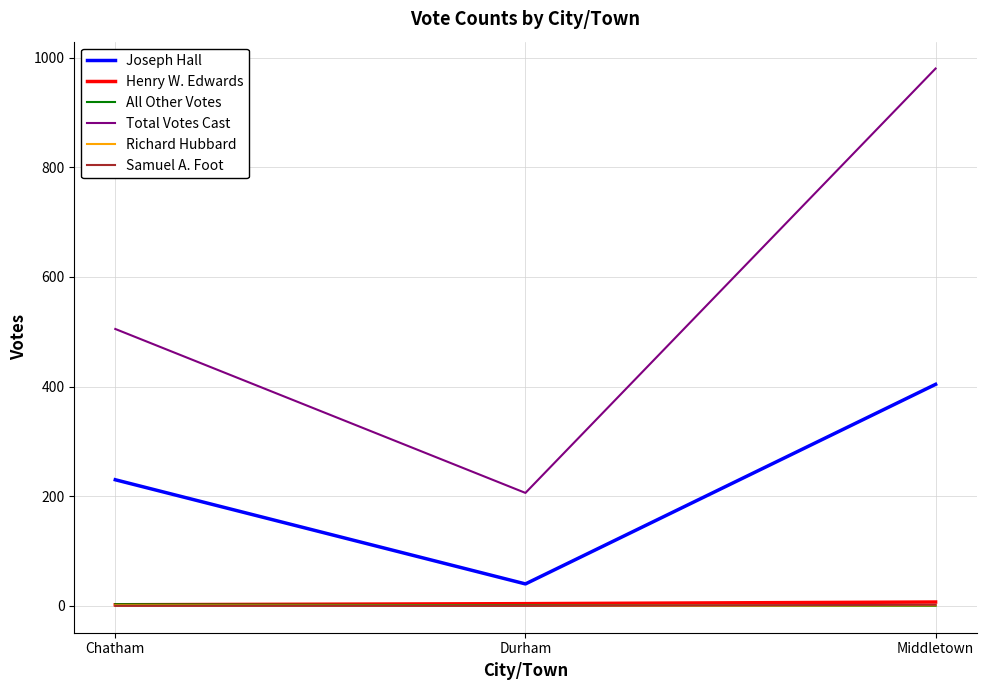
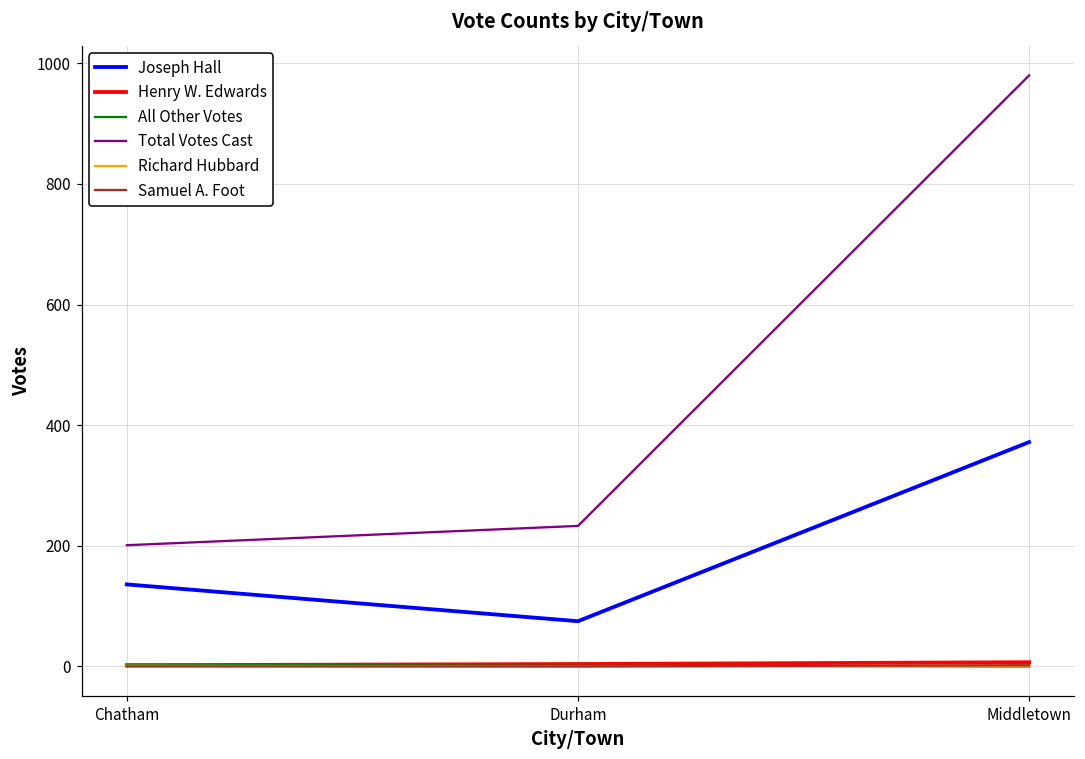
Joseph Hall, Chatham: 230 -> 140
Total Votes Cast, Chatham: 510 -> 200
Joseph Hall, Durham: 40 -> 80
Total Votes Cast, Durham: 210 -> 230
Joseph Hall, Middletown: 400 -> 370
